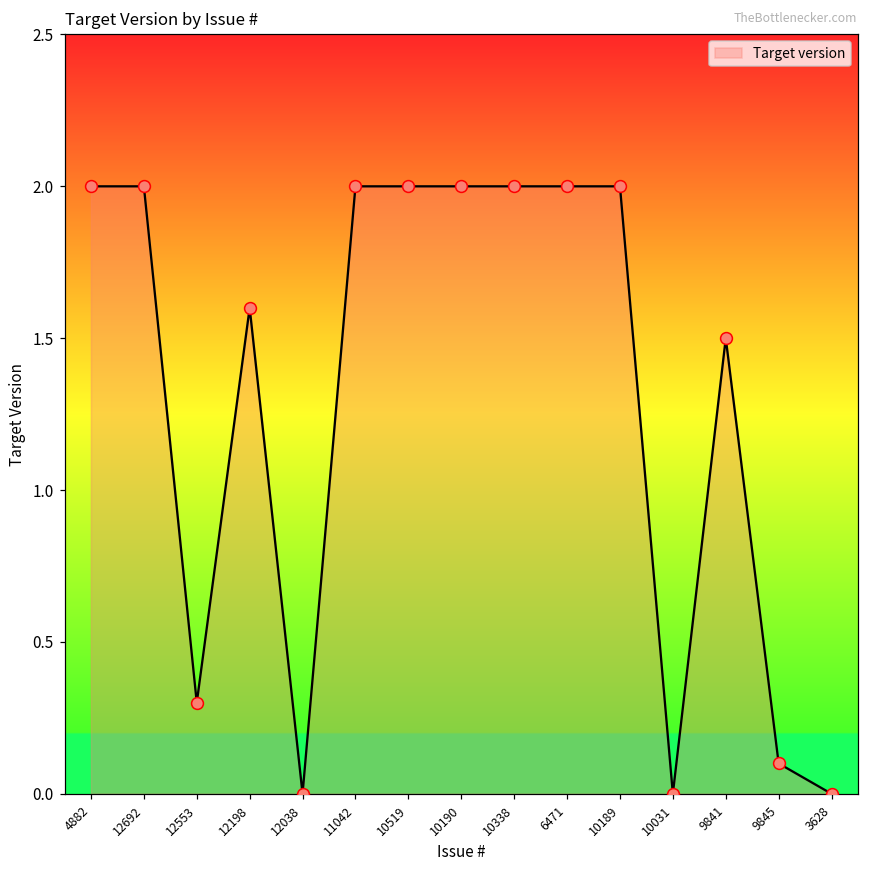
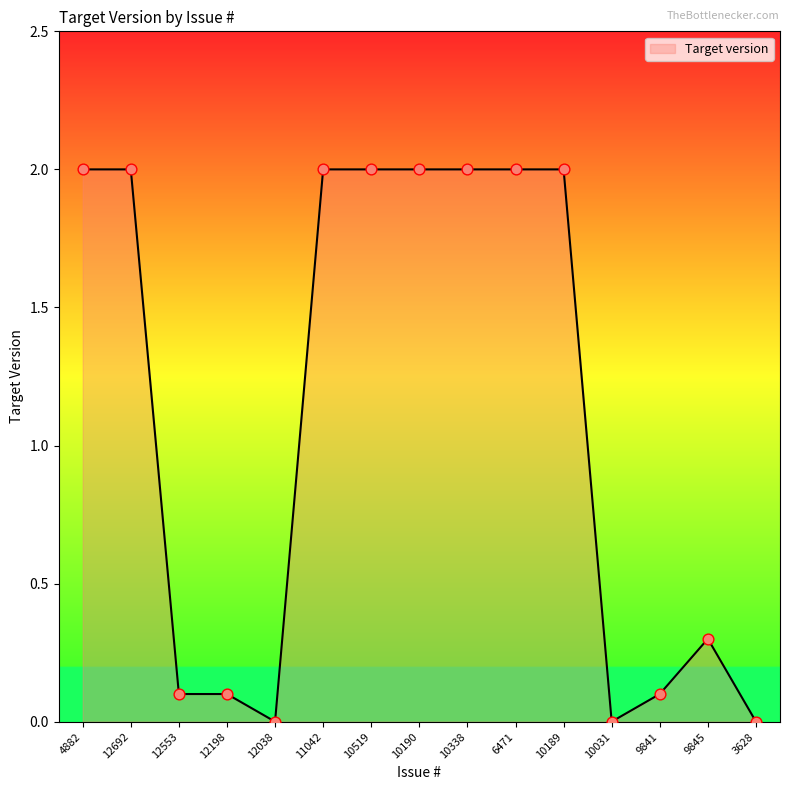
12553: 0.3 -> 0.1
12198: 1.6 -> 0.1
9841: 1.5 -> 0.1
9845: 0.1 -> 0.3
